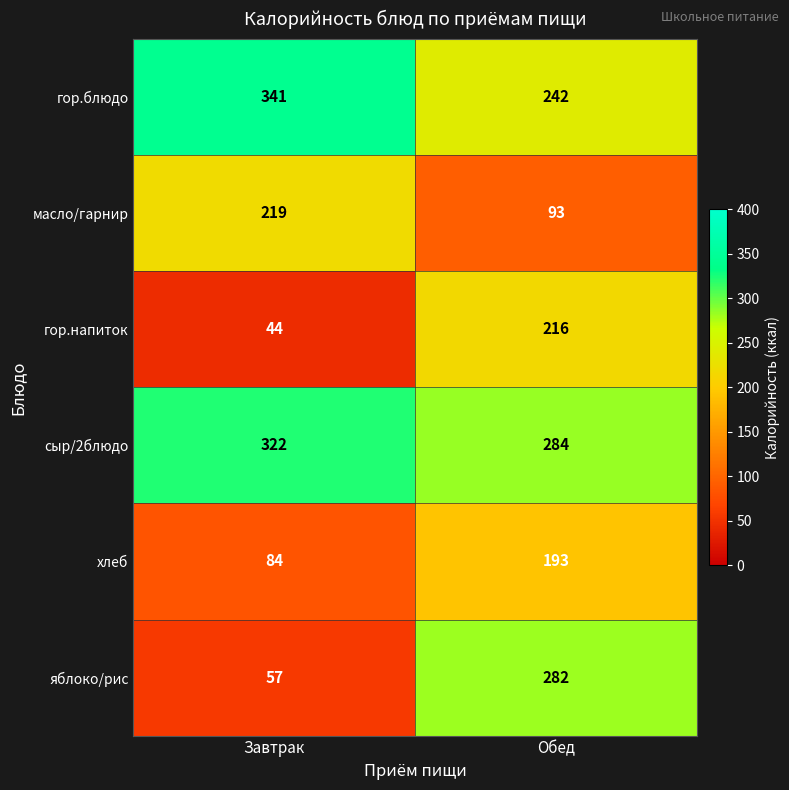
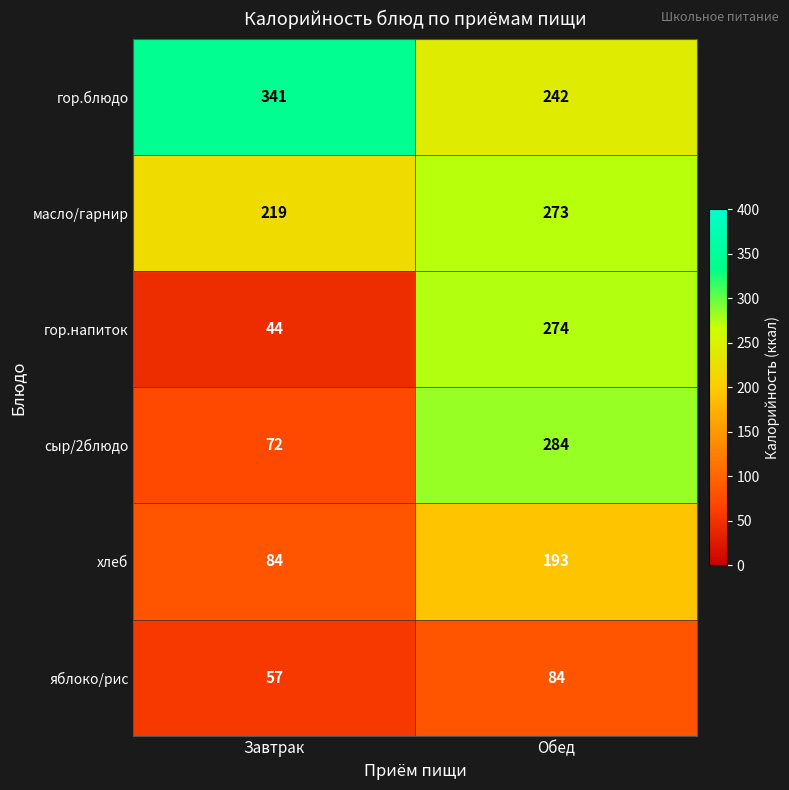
масло/гарнир, Обед: 93 -> 273
гор.напиток, Обед: 216 -> 274
сыр/2блюдо, Завтрак: 322 -> 72
яблоко/рис, Обед: 282 -> 84
